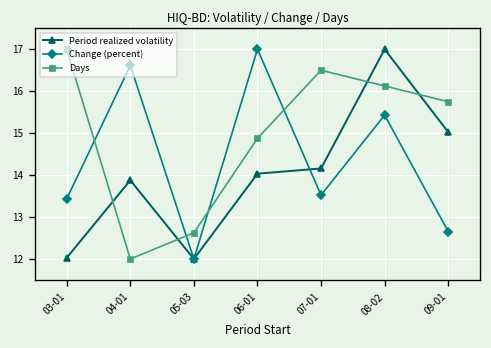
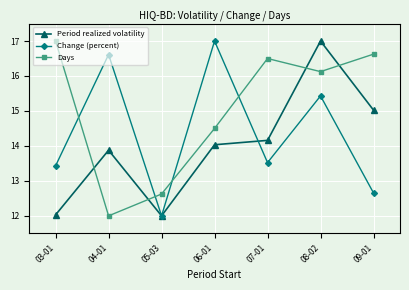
Days, 06-01: 14.9 -> 14.5
Days, 09-01: 15.8 -> 16.6
